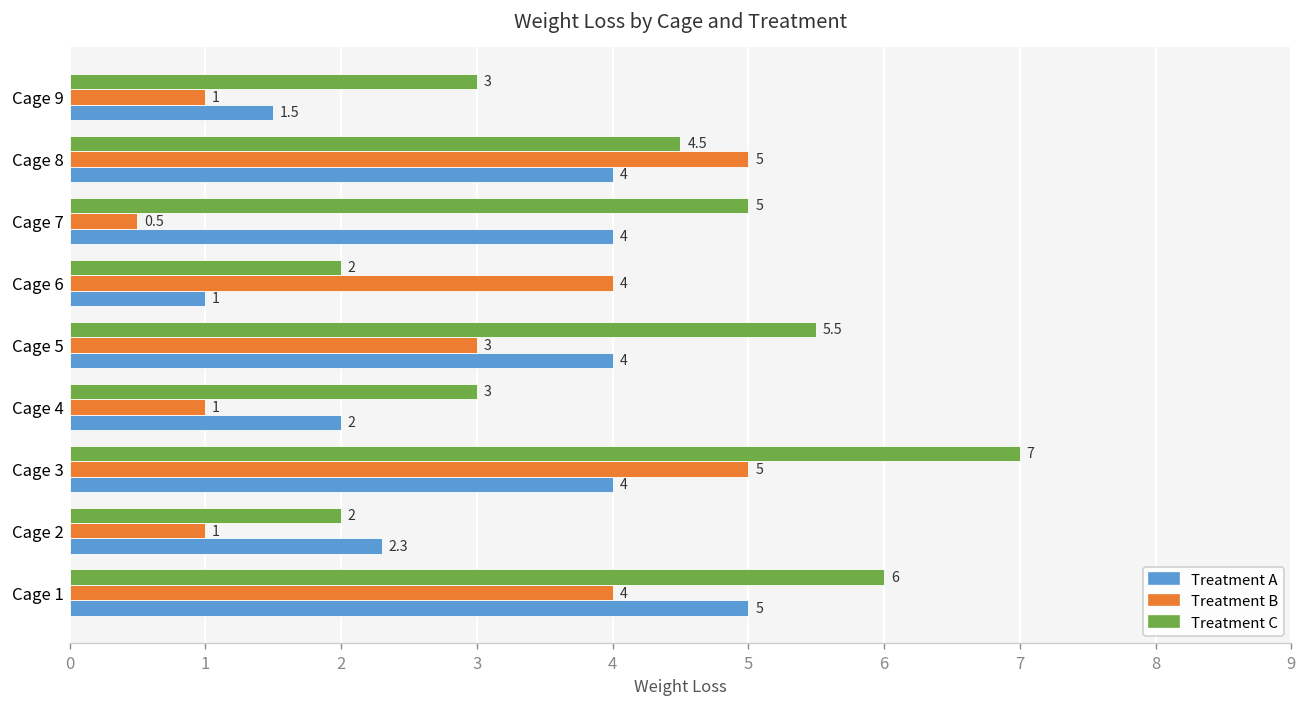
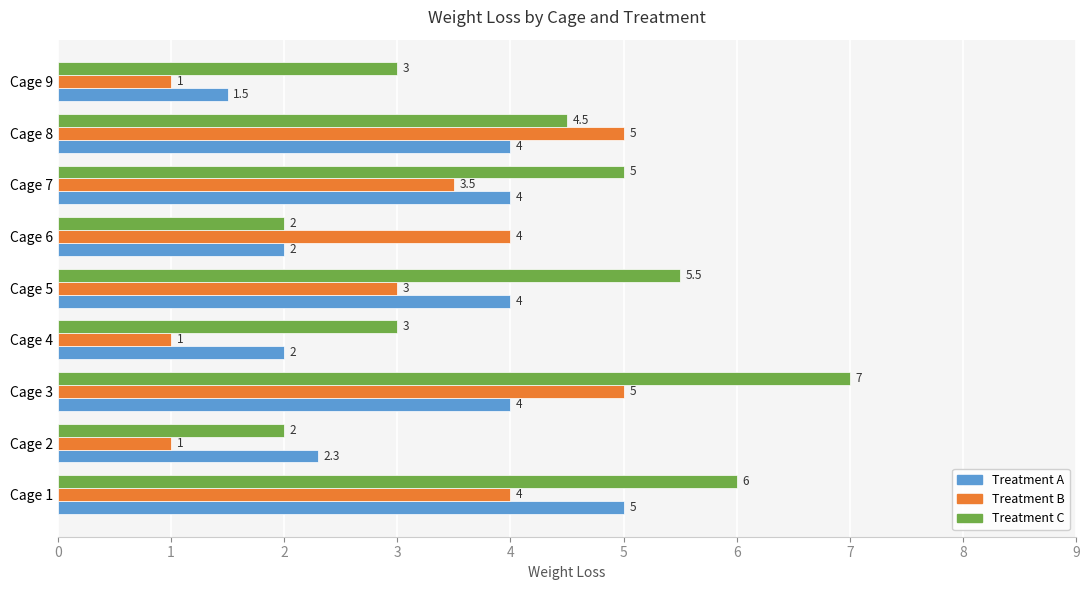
Treatment B, Cage 7: 0.5 -> 3.5
Treatment A, Cage 6: 1 -> 2
